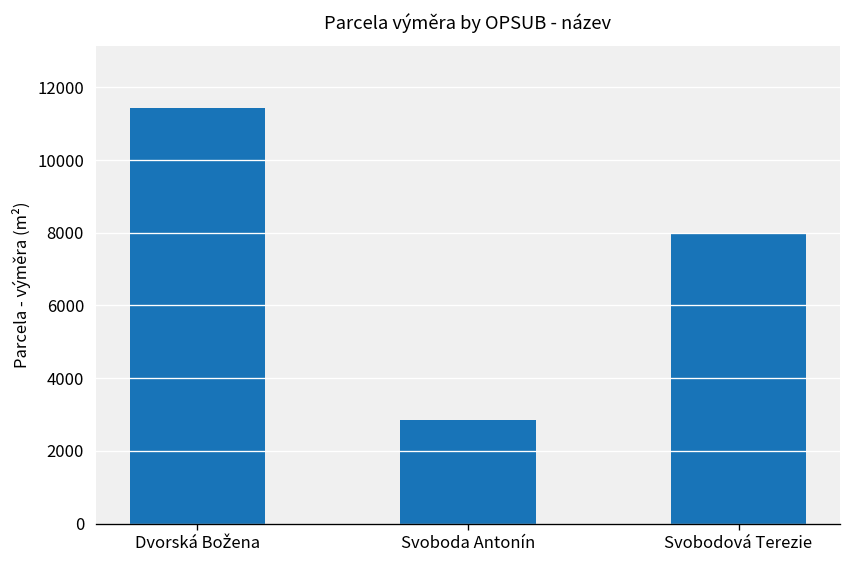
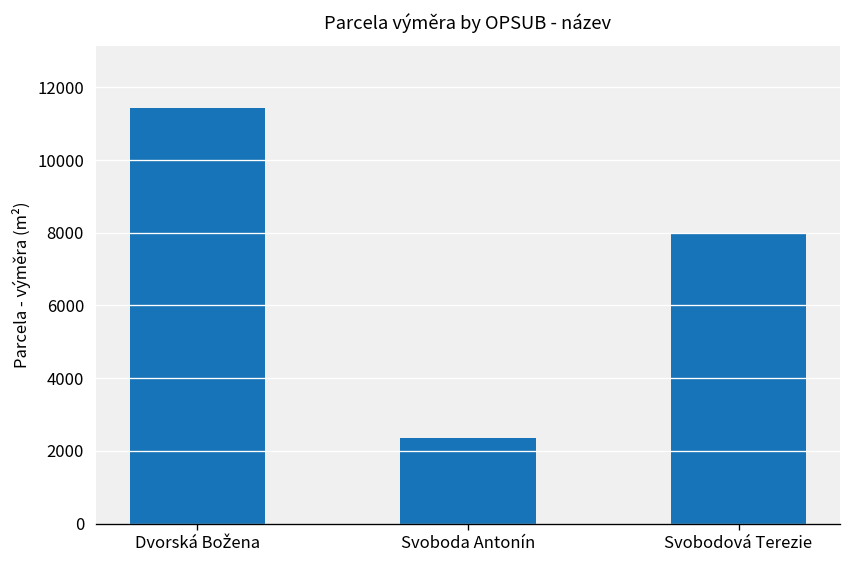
Svoboda Antonín: 2900 -> 2400
